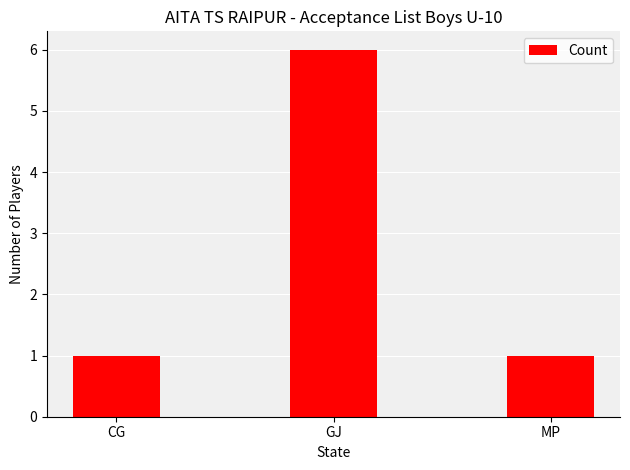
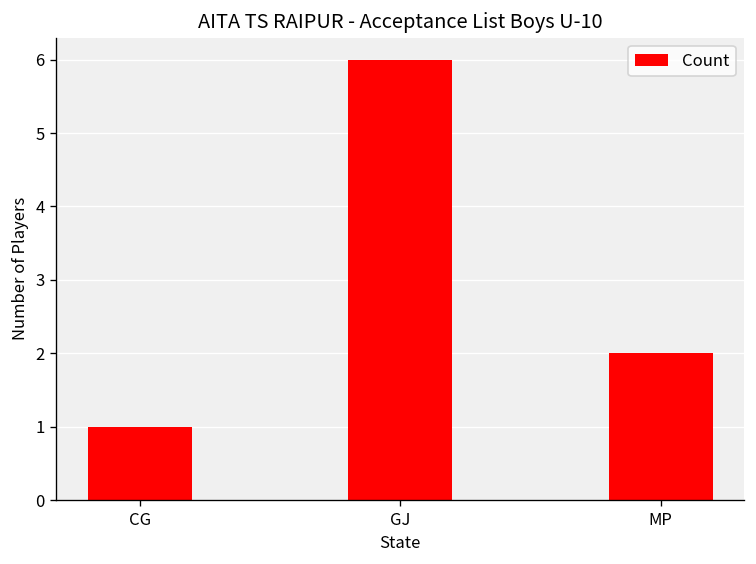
MP: 1 -> 2
